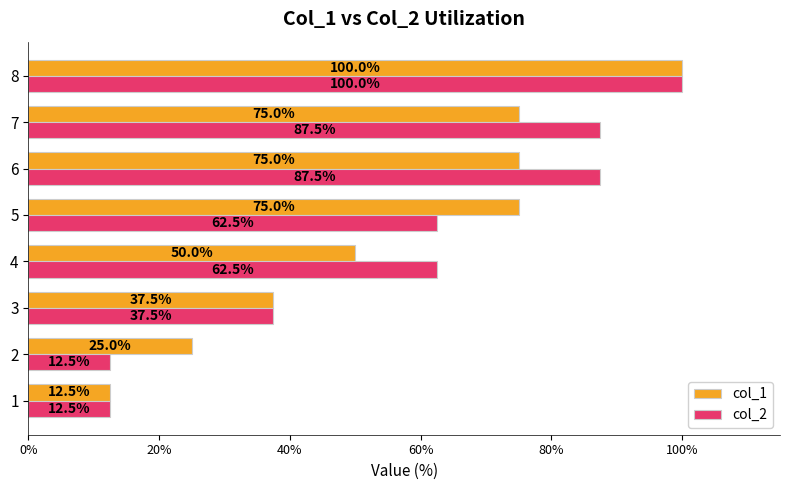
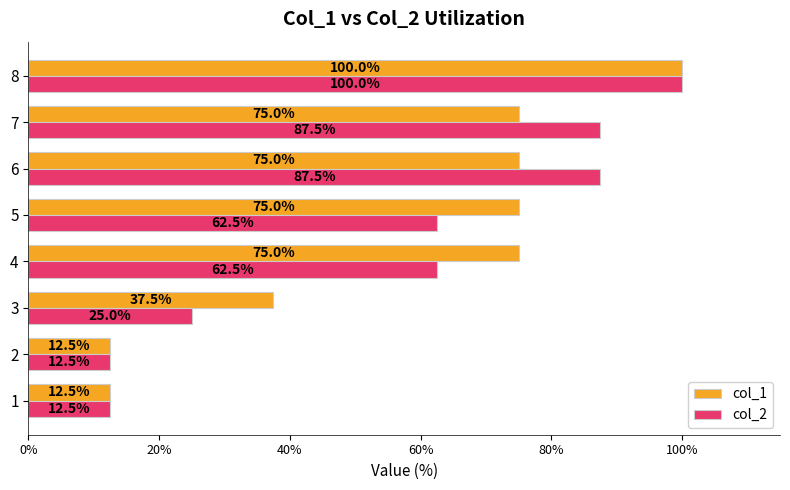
col_1, 4: 50.0% -> 75.0%
col_2, 3: 37.5% -> 25.0%
col_1, 2: 25.0% -> 12.5%
